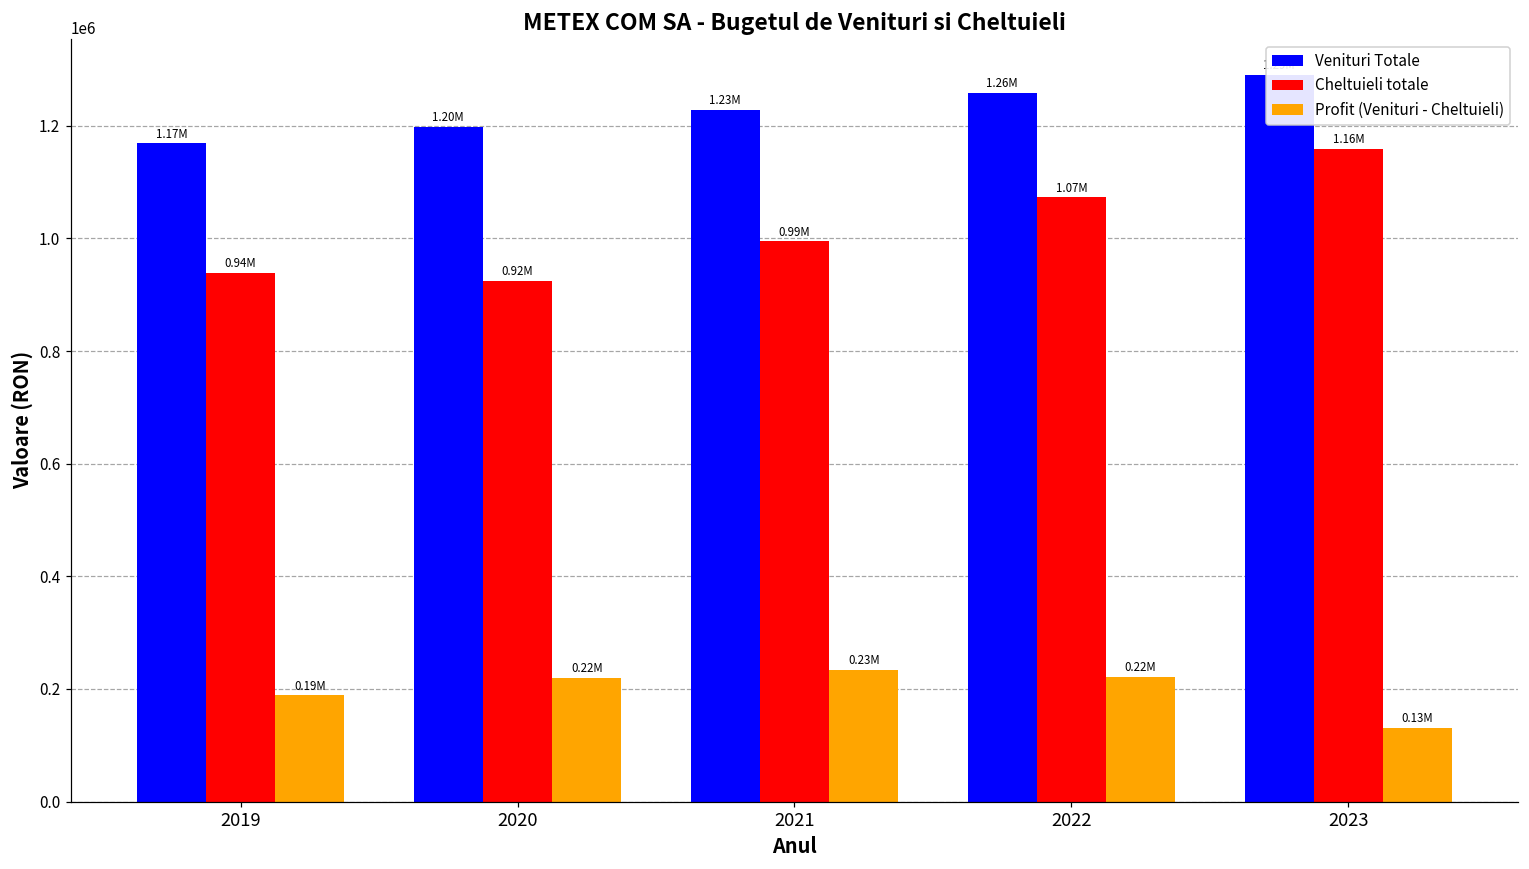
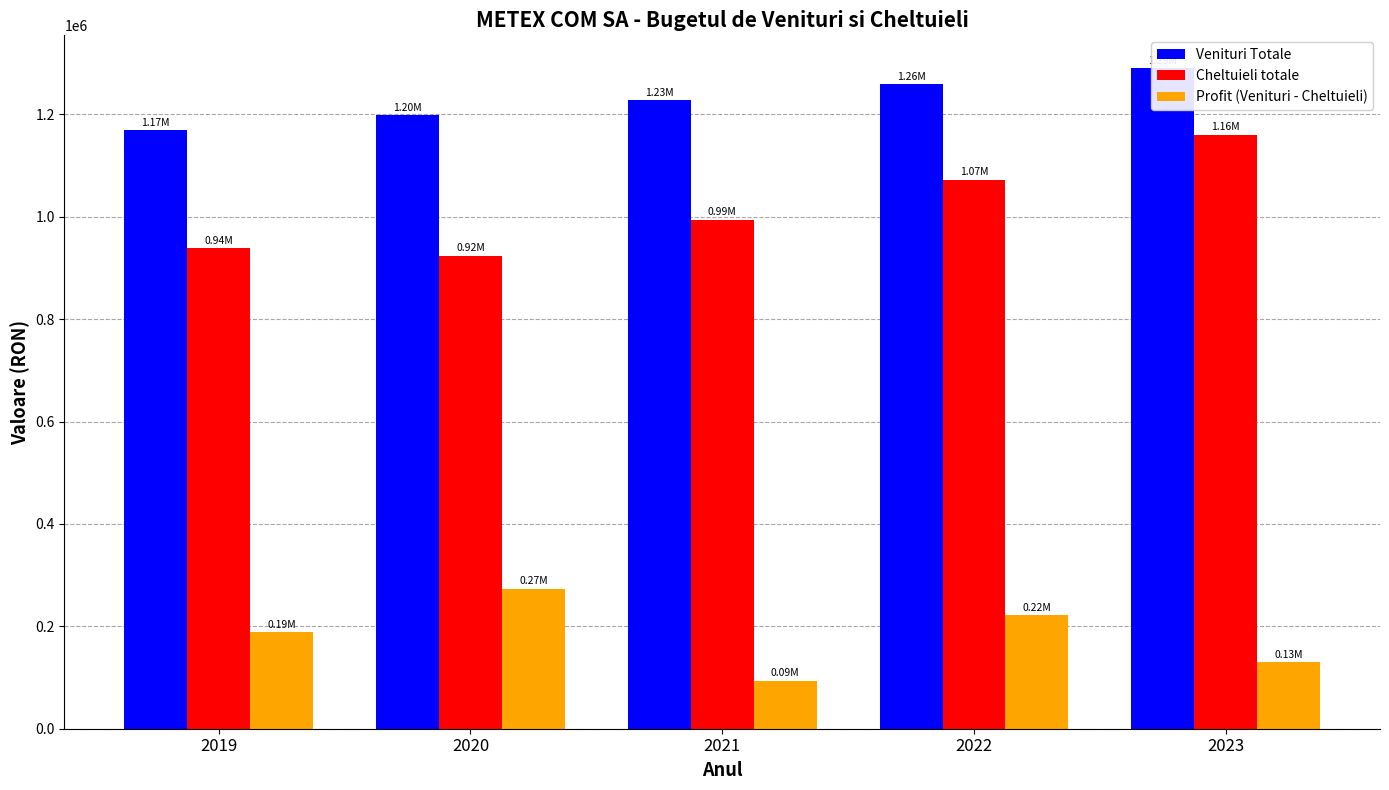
Profit (Venituri - Cheltuieli), 2020: 0.22M -> 0.27M
Profit (Venituri - Cheltuieli), 2021: 0.23M -> 0.09M
